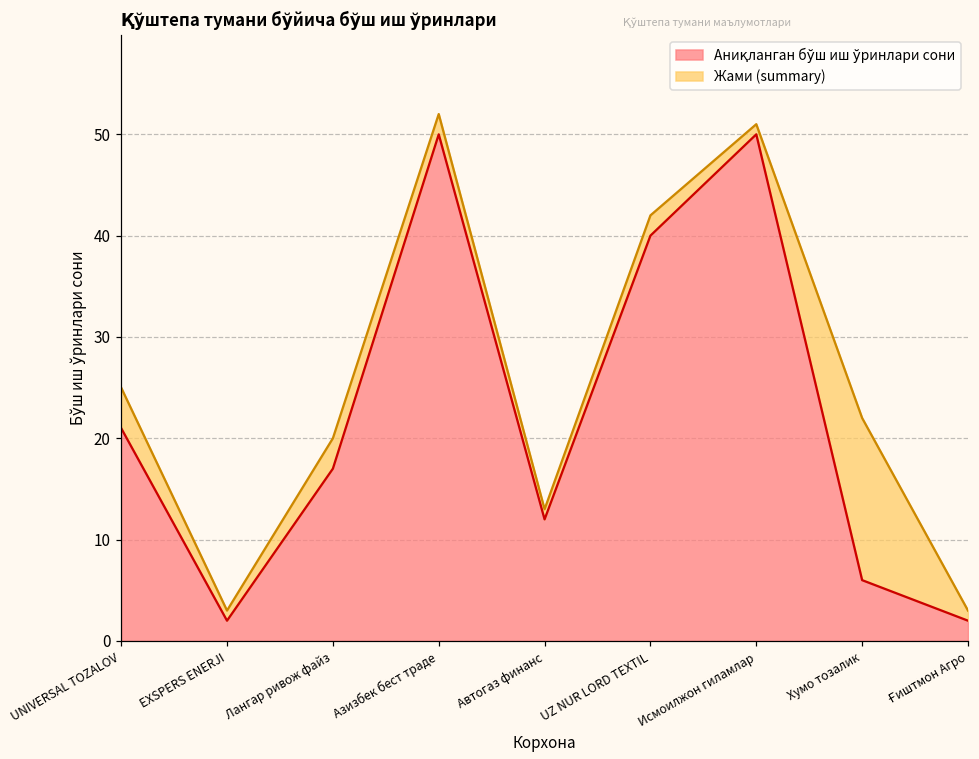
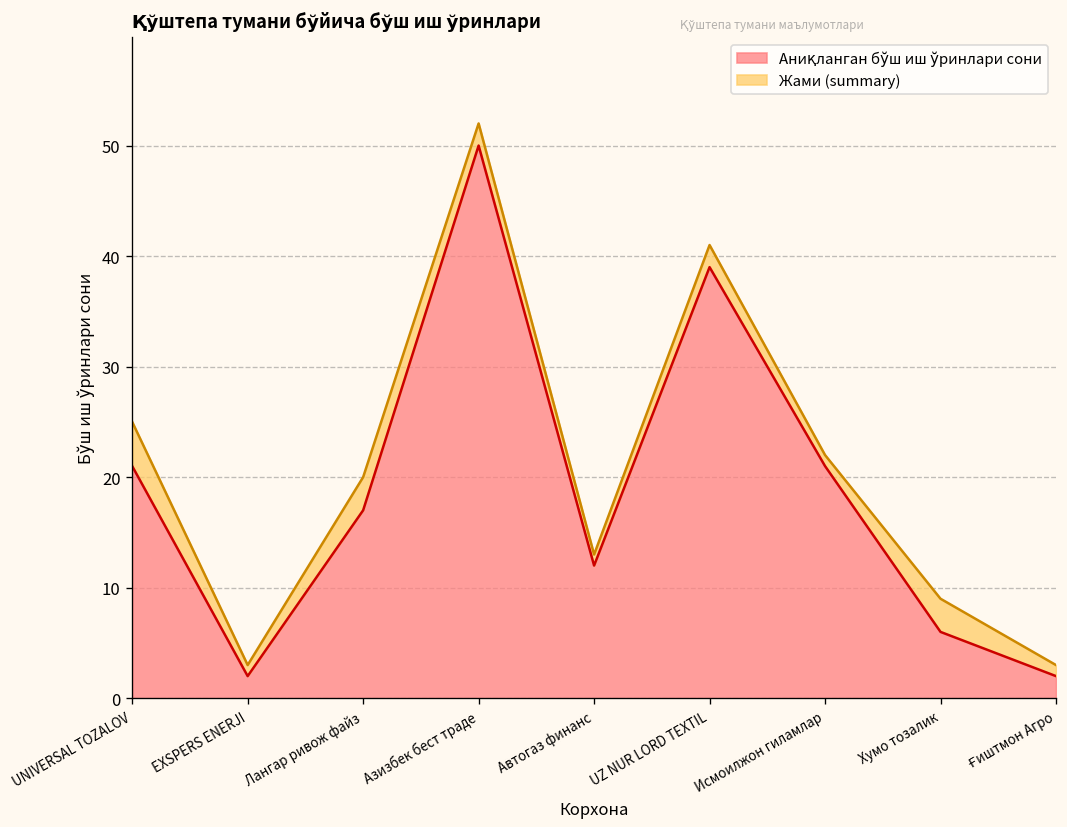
Аниқланган бўш иш ўринлари сони, UZ NUR LORD TEXTIL: 40 -> 39
Аниқланган бўш иш ўринлари сони, Исмоилжон гиламлар: 50 -> 21
Жами (summary), Хумо тозалик: 16 -> 3
